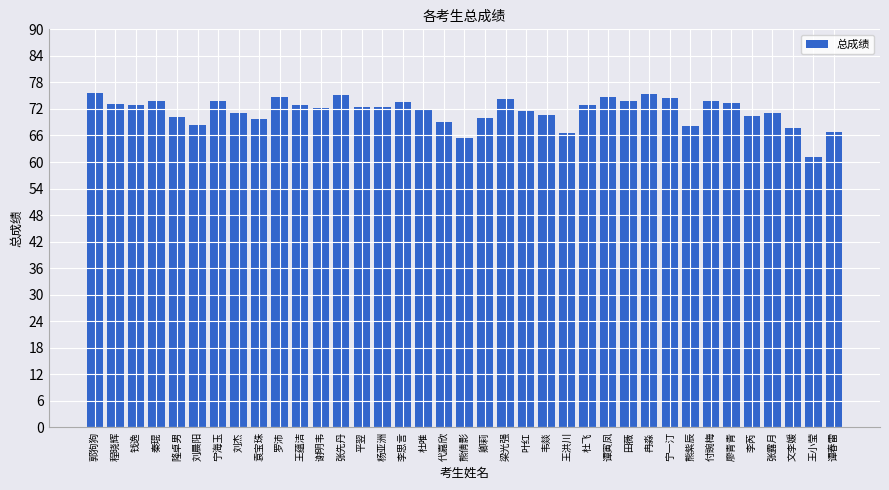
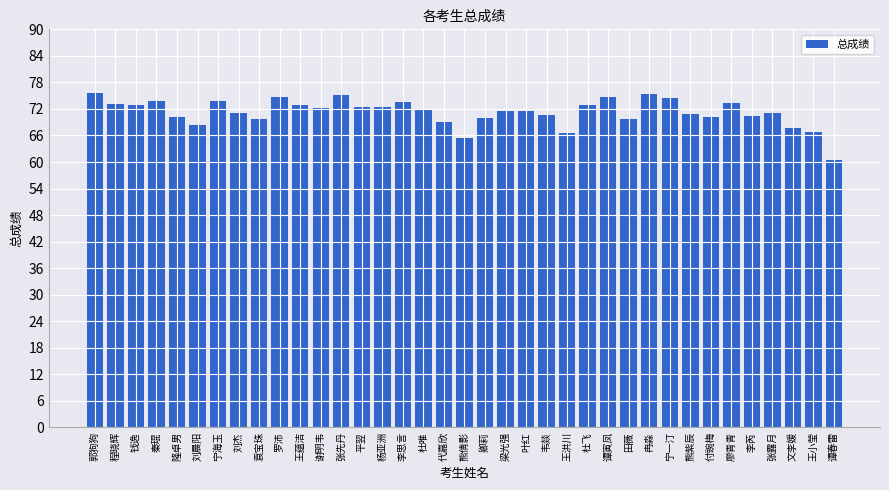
梁光强: 74 -> 72
田薇: 74 -> 70
熊紫辰: 68 -> 71
付豌梅: 74 -> 70
王小莹: 61 -> 67
谭春雷: 67 -> 60
